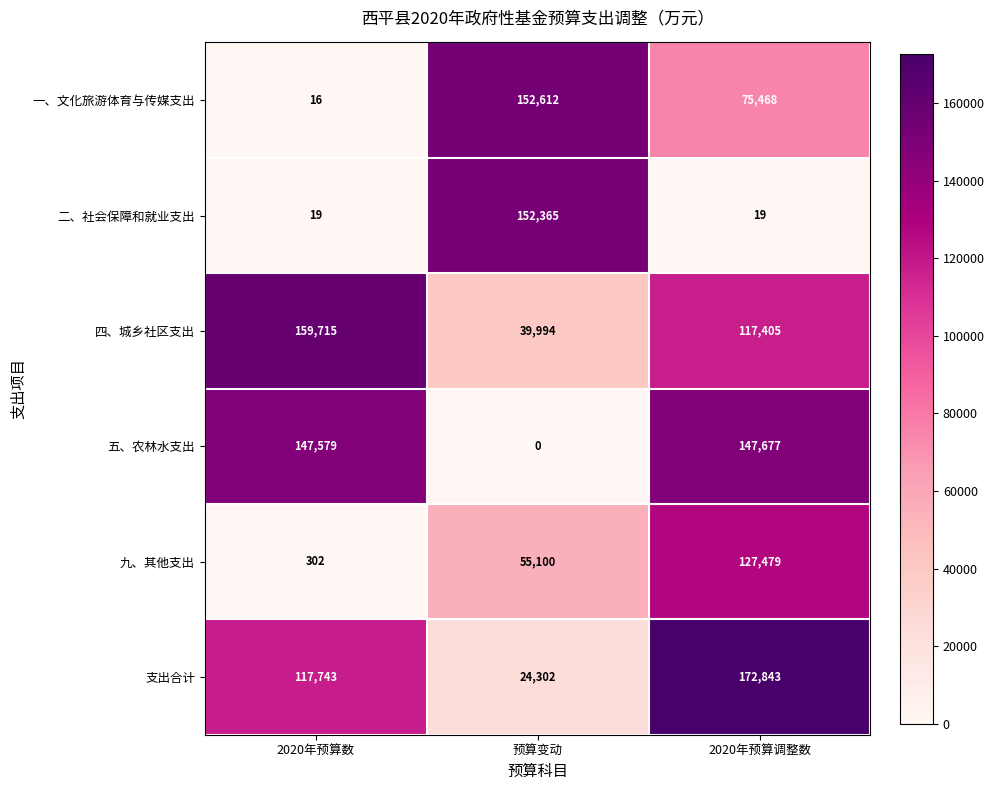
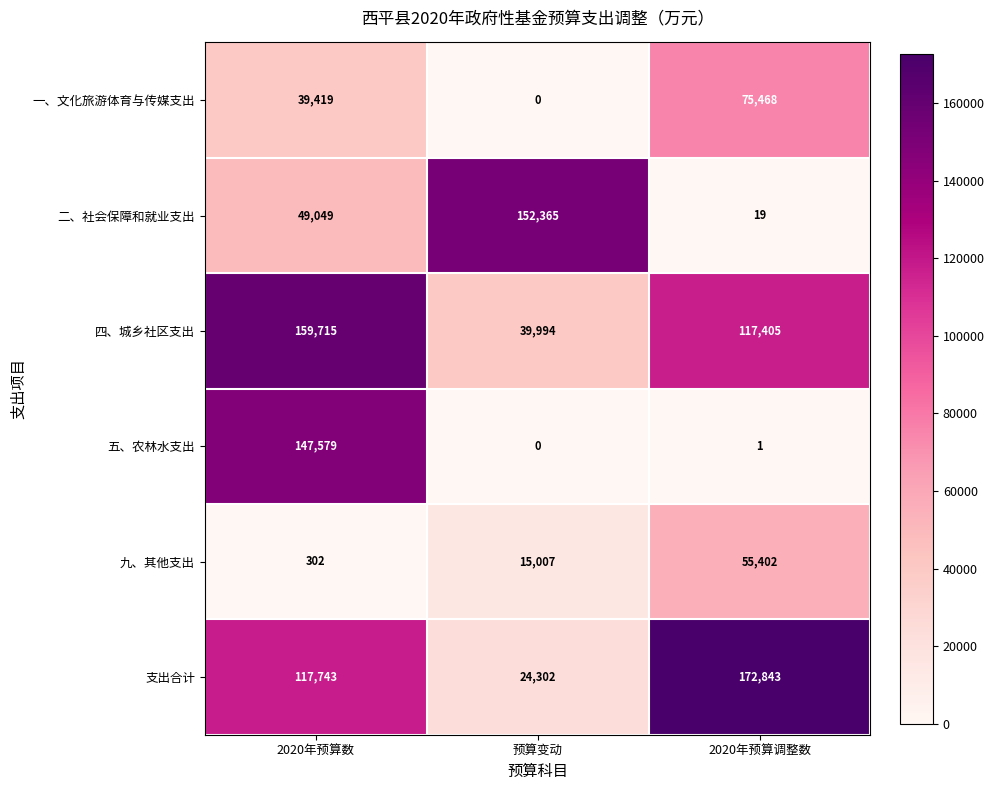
一、文化旅游体育与传媒支出, 2020年预算数: 16 -> 39,419
一、文化旅游体育与传媒支出, 预算变动: 152,612 -> 0
二、社会保障和就业支出, 2020年预算数: 19 -> 49,049
五、农林水支出, 2020年预算调整数: 147,677 -> 1
九、其他支出, 预算变动: 55,100 -> 15,007
九、其他支出, 2020年预算调整数: 127,479 -> 55,402
